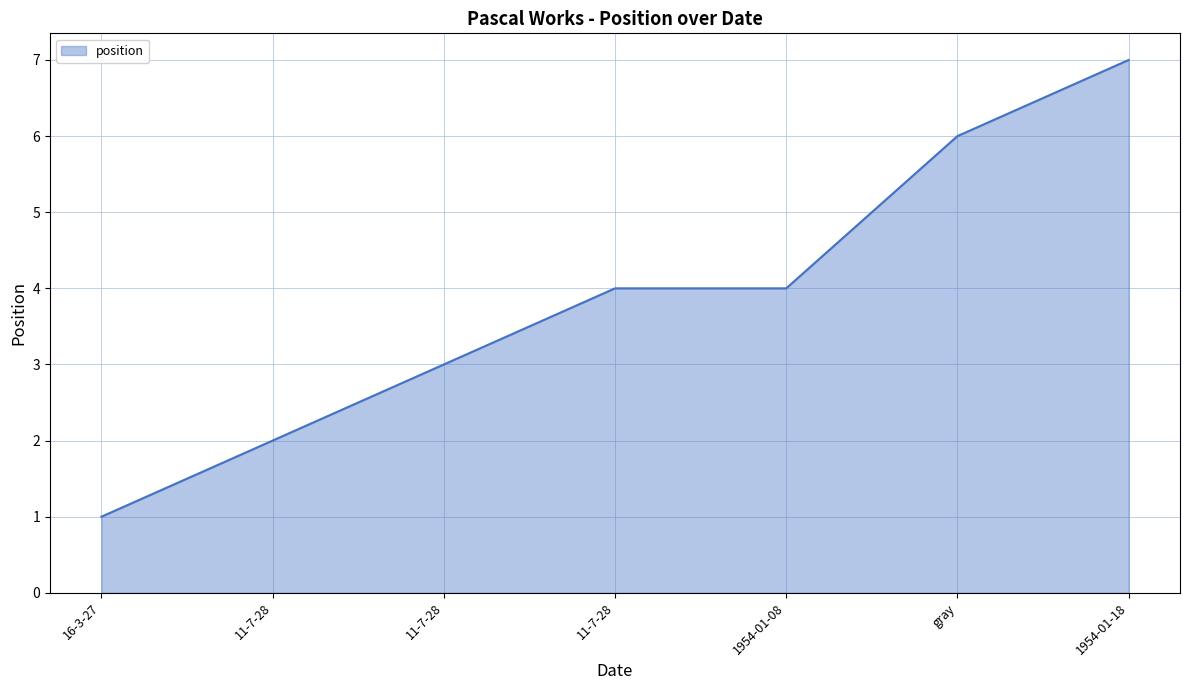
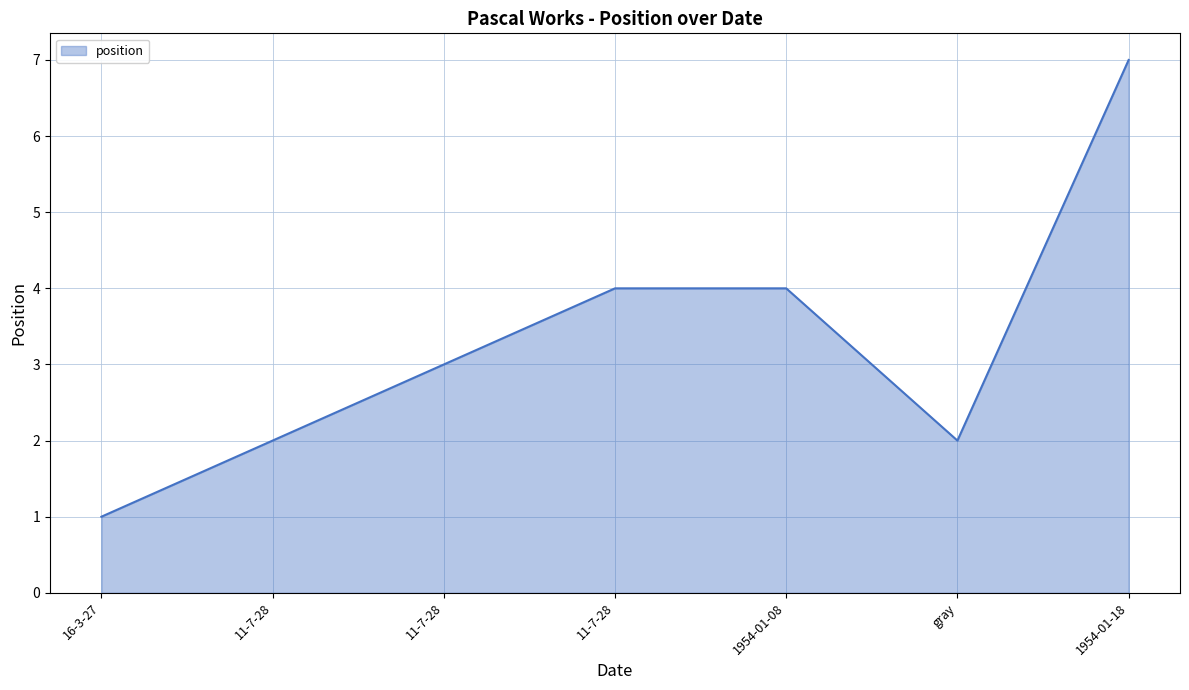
gray: 6 -> 2
